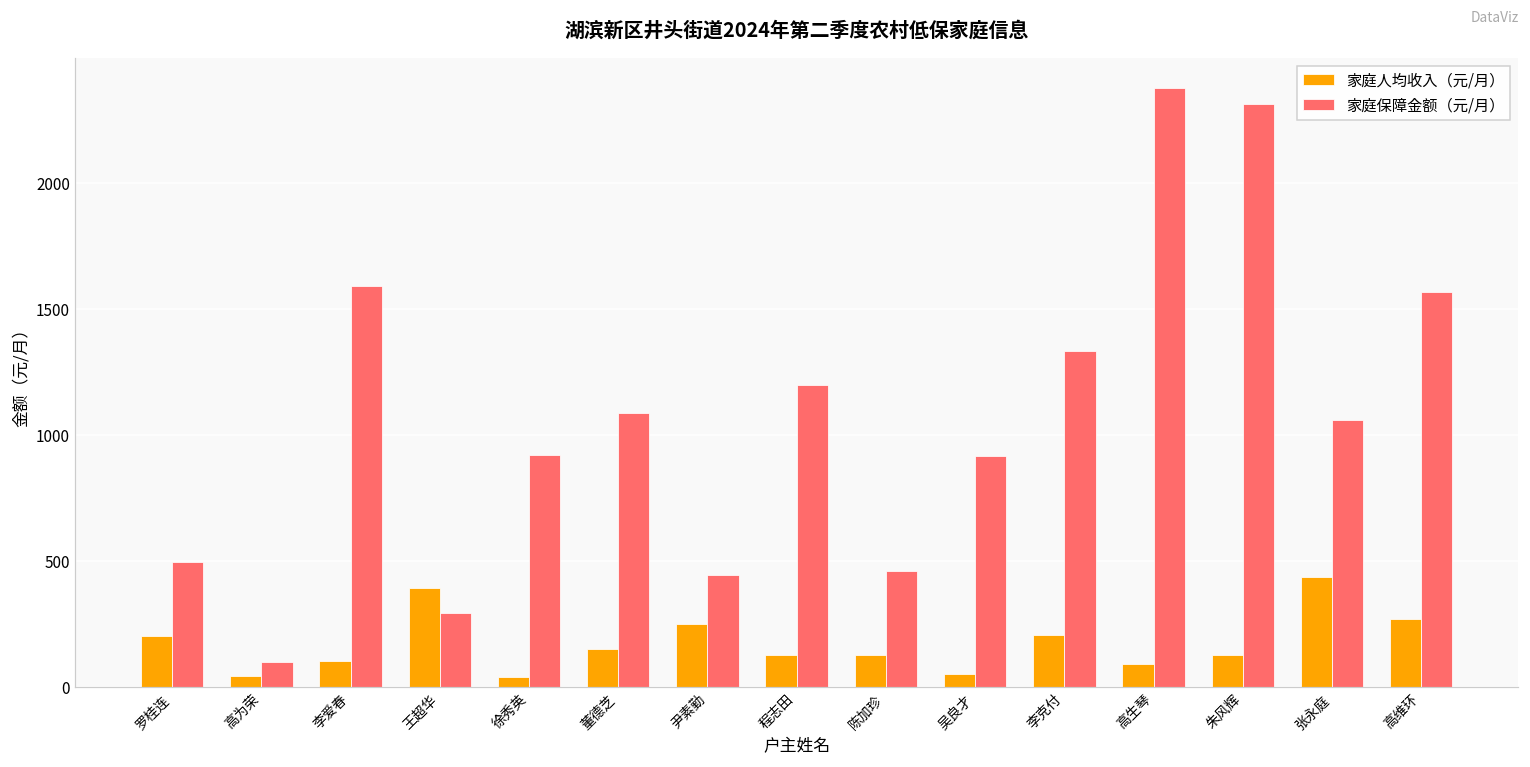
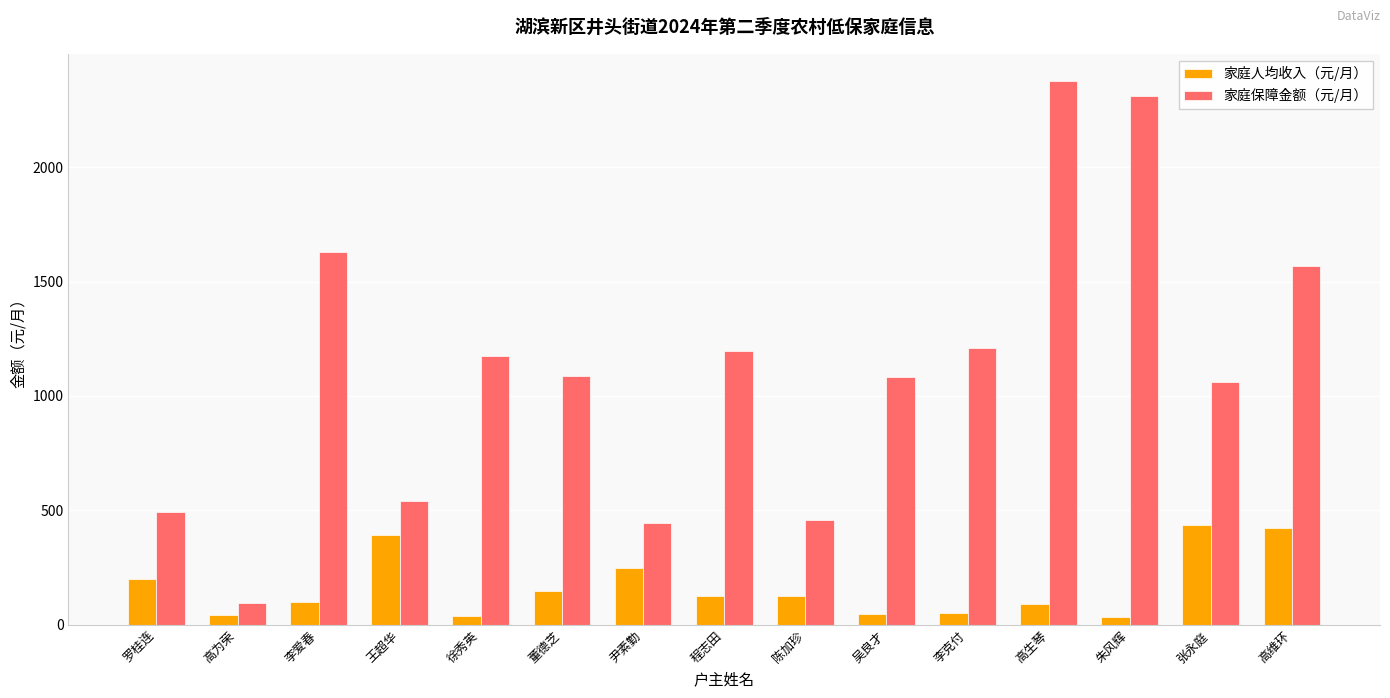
家庭保障金额（元/月）, 李爱春: 1590 -> 1630
家庭保障金额（元/月）, 王超华: 290 -> 540
家庭保障金额（元/月）, 徐秀英: 920 -> 1170
家庭保障金额（元/月）, 吴良才: 920 -> 1080
家庭人均收入（元/月）, 李克付: 200 -> 50
家庭保障金额（元/月）, 李克付: 1330 -> 1210
家庭人均收入（元/月）, 朱风辉: 130 -> 30
家庭人均收入（元/月）, 高维环: 270 -> 420
